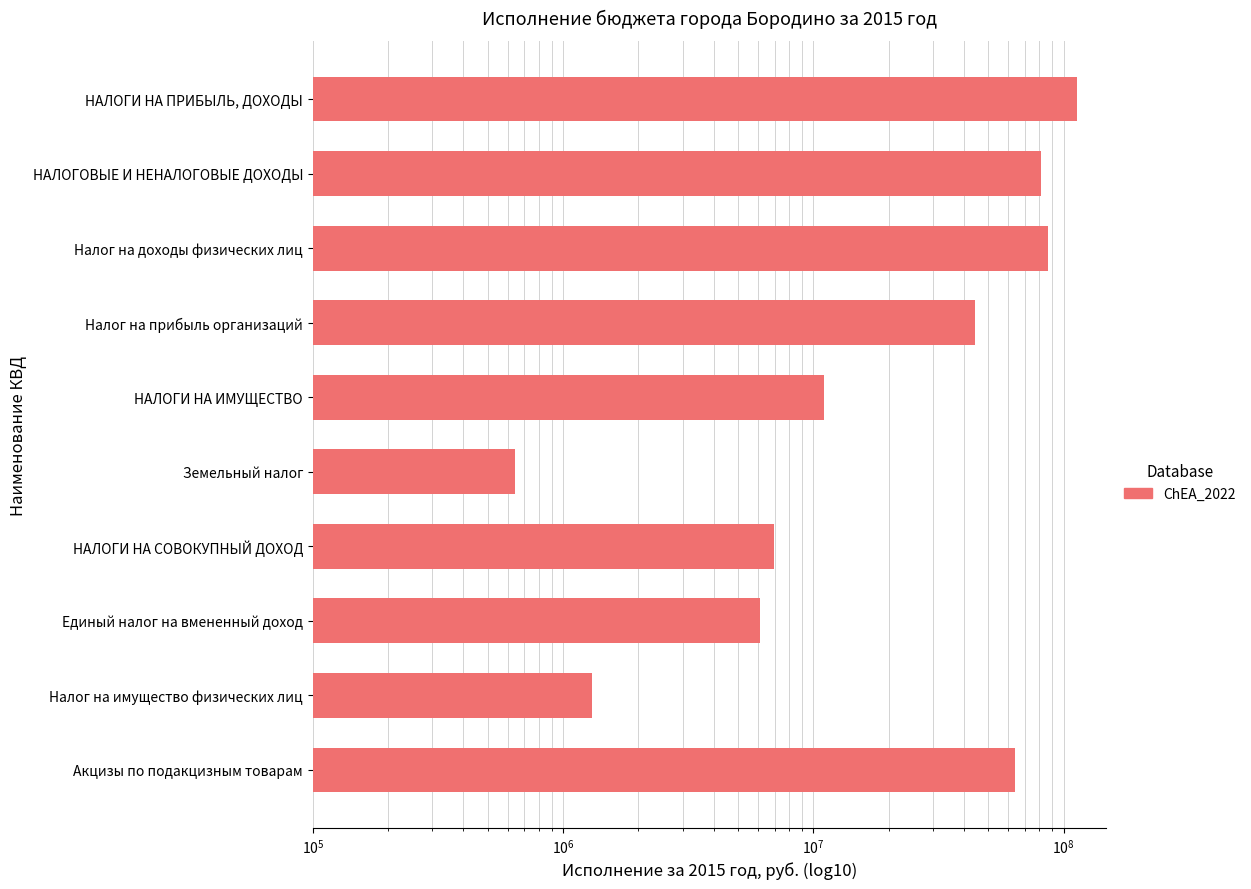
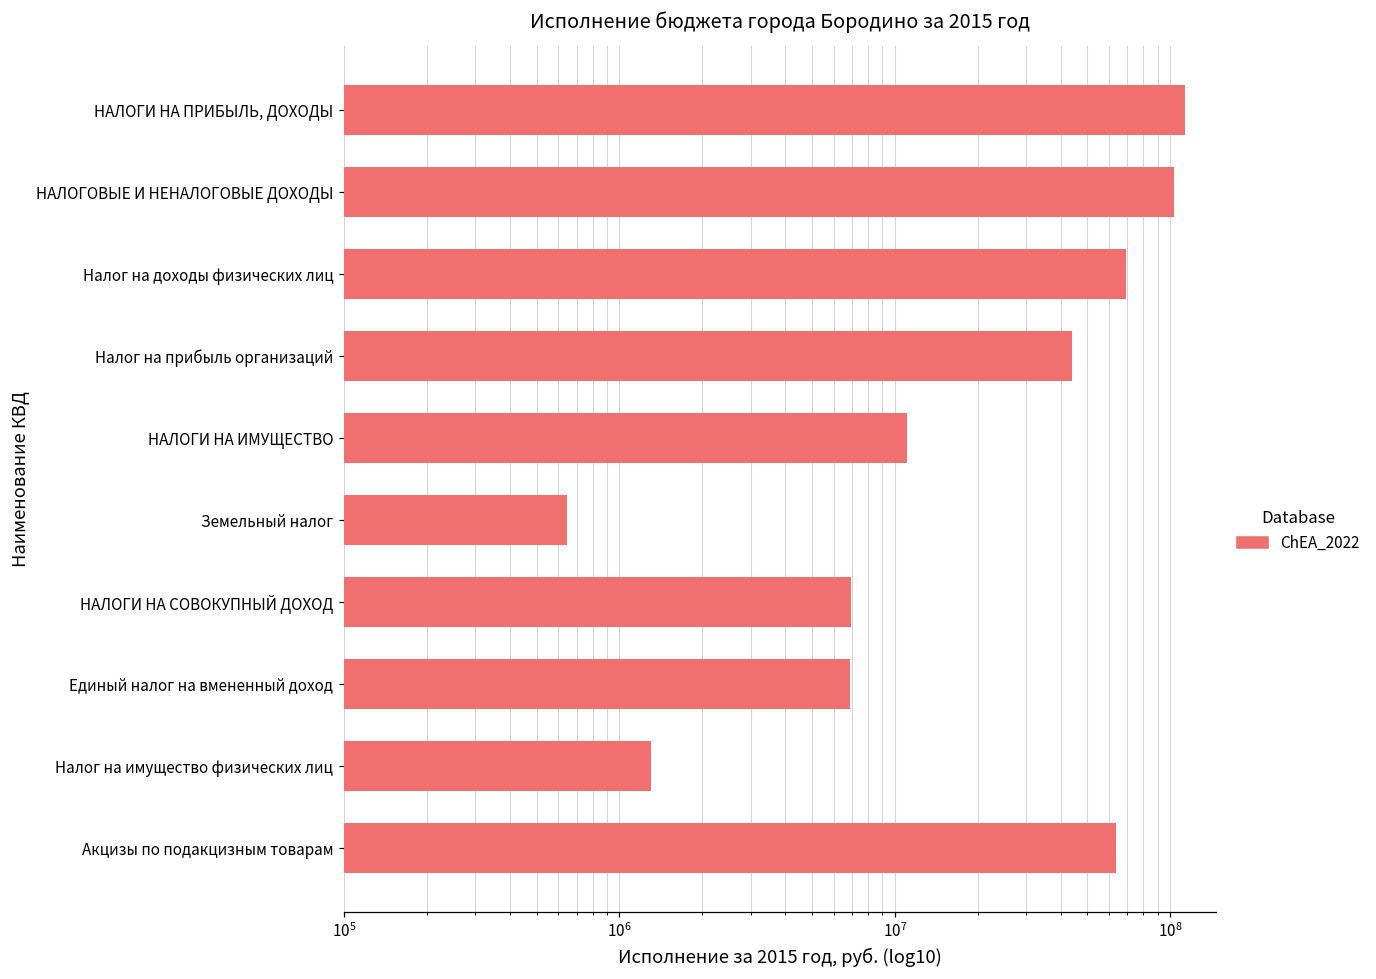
НАЛОГОВЫЕ И НЕНАЛОГОВЫЕ ДОХОДЫ: 81000000 -> 103000000
Налог на доходы физических лиц: 86000000 -> 69000000
Единый налог на вмененный доход: 6100000 -> 6900000
